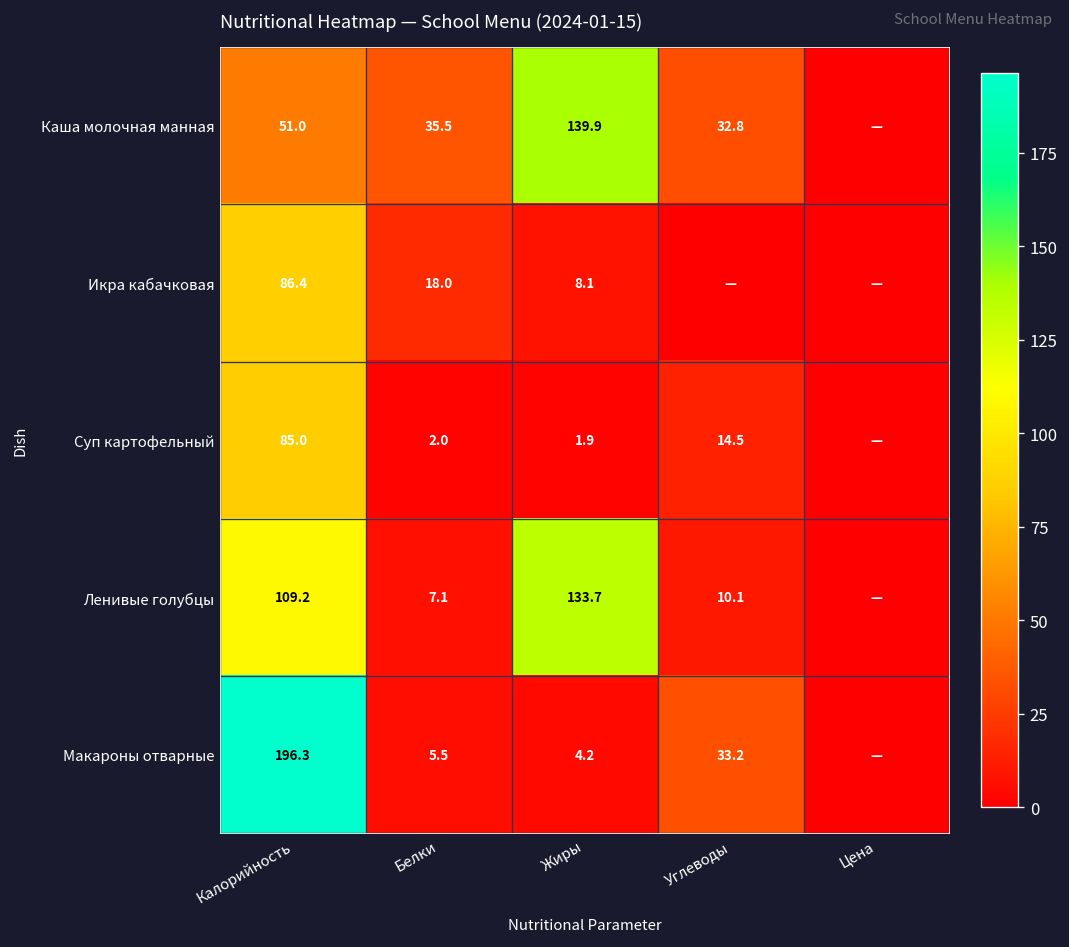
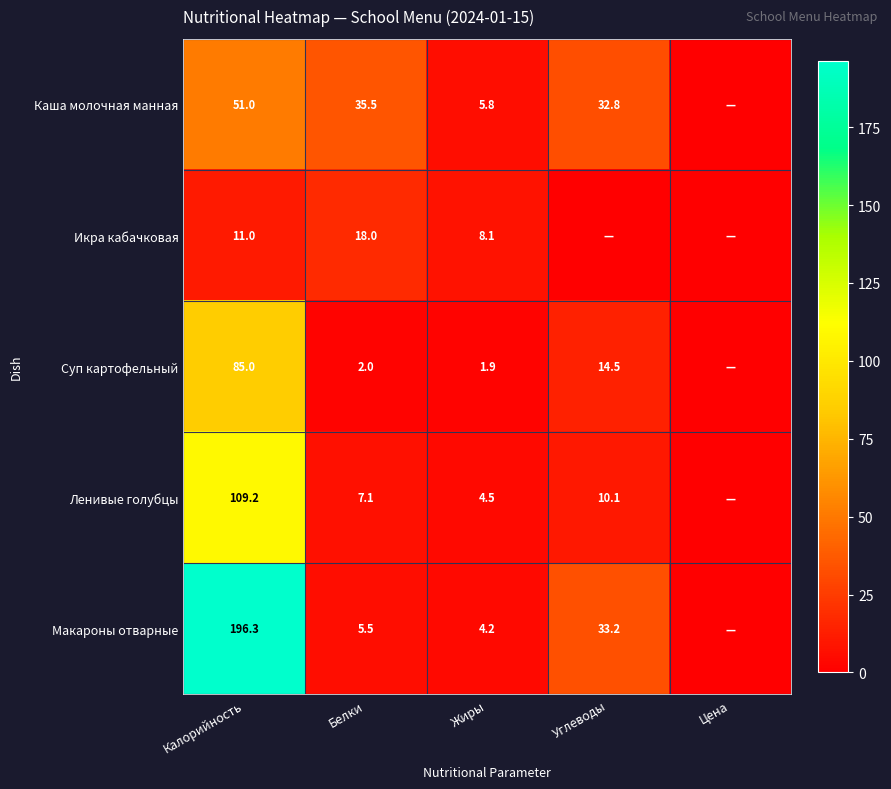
Каша молочная манная, Жиры: 139.9 -> 5.8
Икра кабачковая, Калорийность: 86.4 -> 11.0
Ленивые голубцы, Жиры: 133.7 -> 4.5
